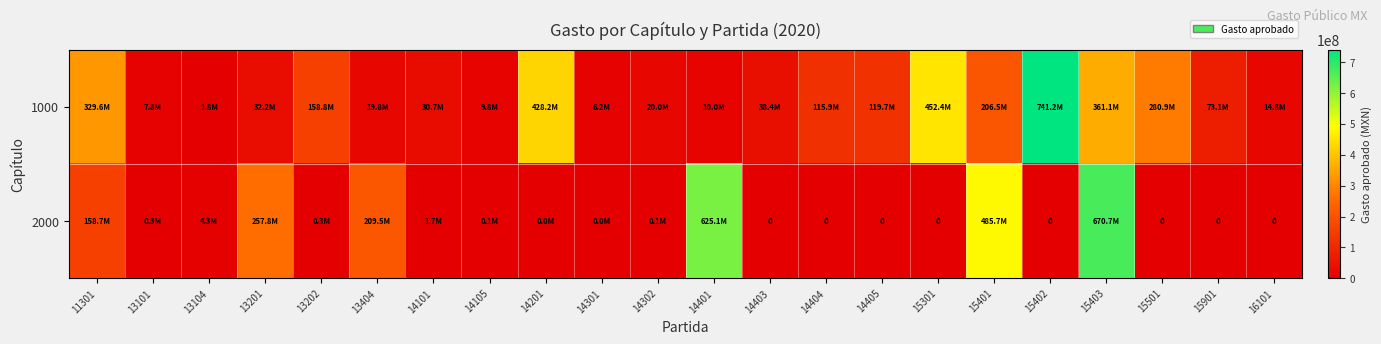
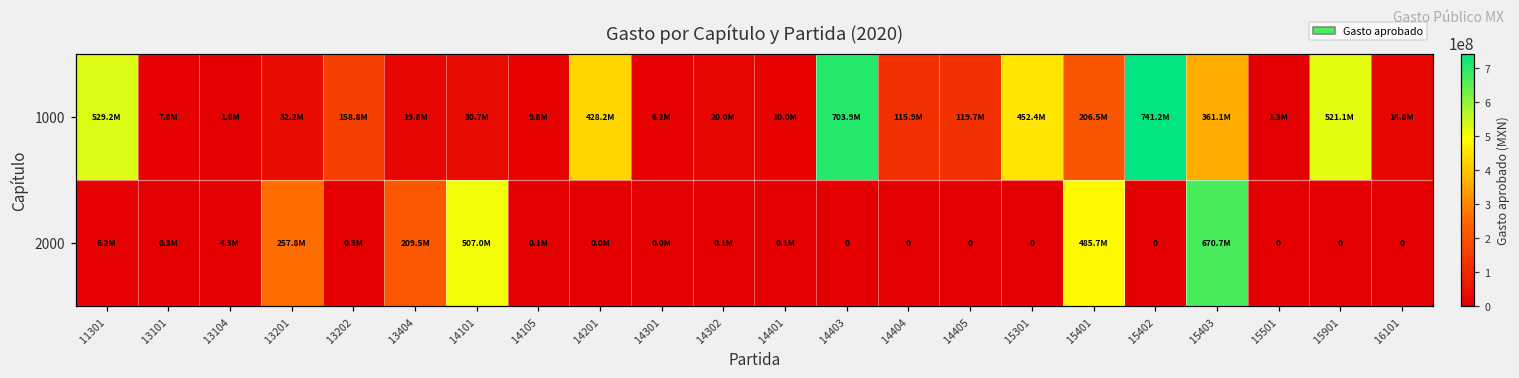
1000, 11301: 329.6M -> 529.2M
1000, 14403: 38.4M -> 703.9M
1000, 15501: 280.9M -> 1.3M
1000, 15901: 73.1M -> 521.1M
2000, 11301: 158.7M -> 6.2M
2000, 14101: 1.7M -> 507.0M
2000, 14401: 625.1M -> 0.1M
